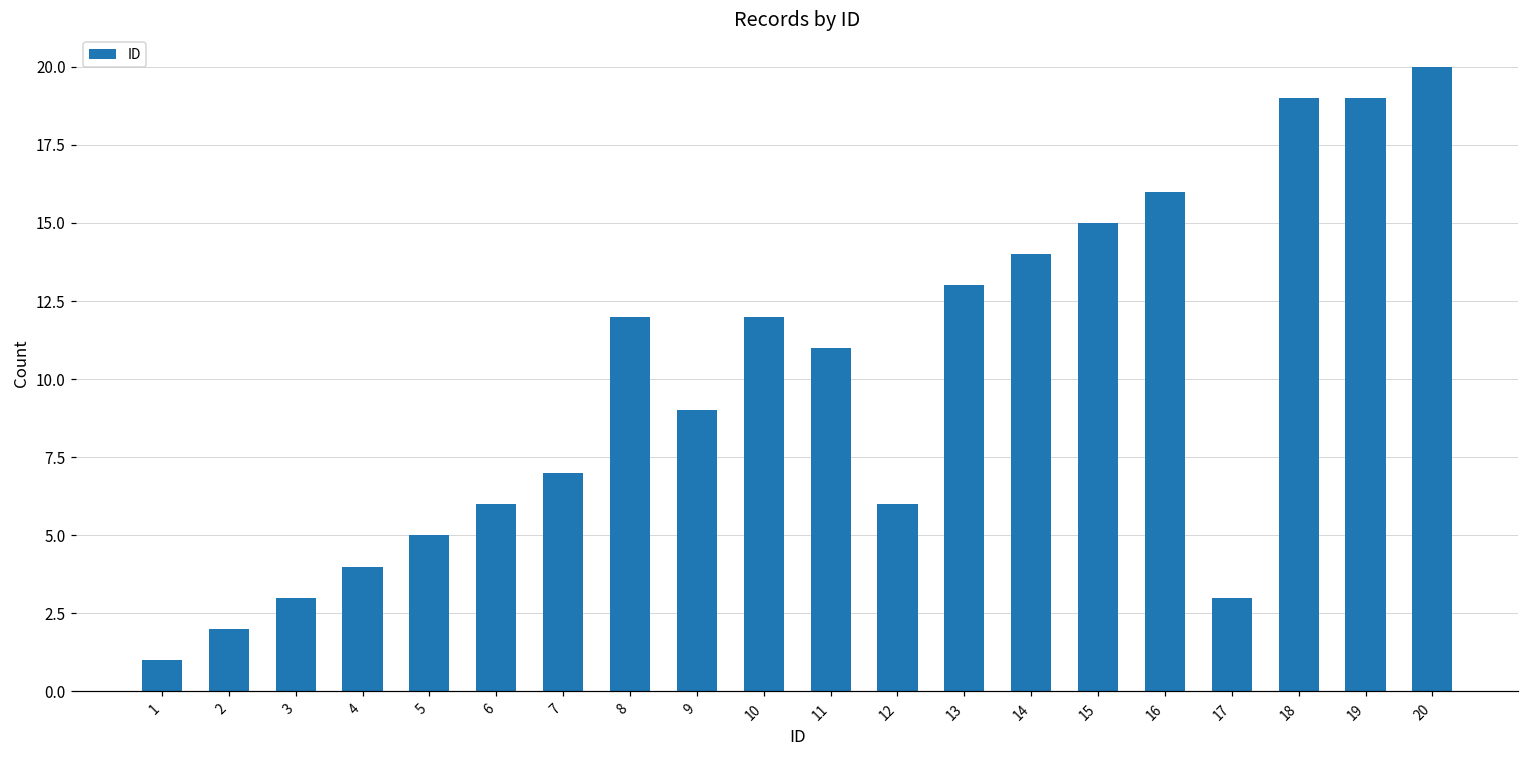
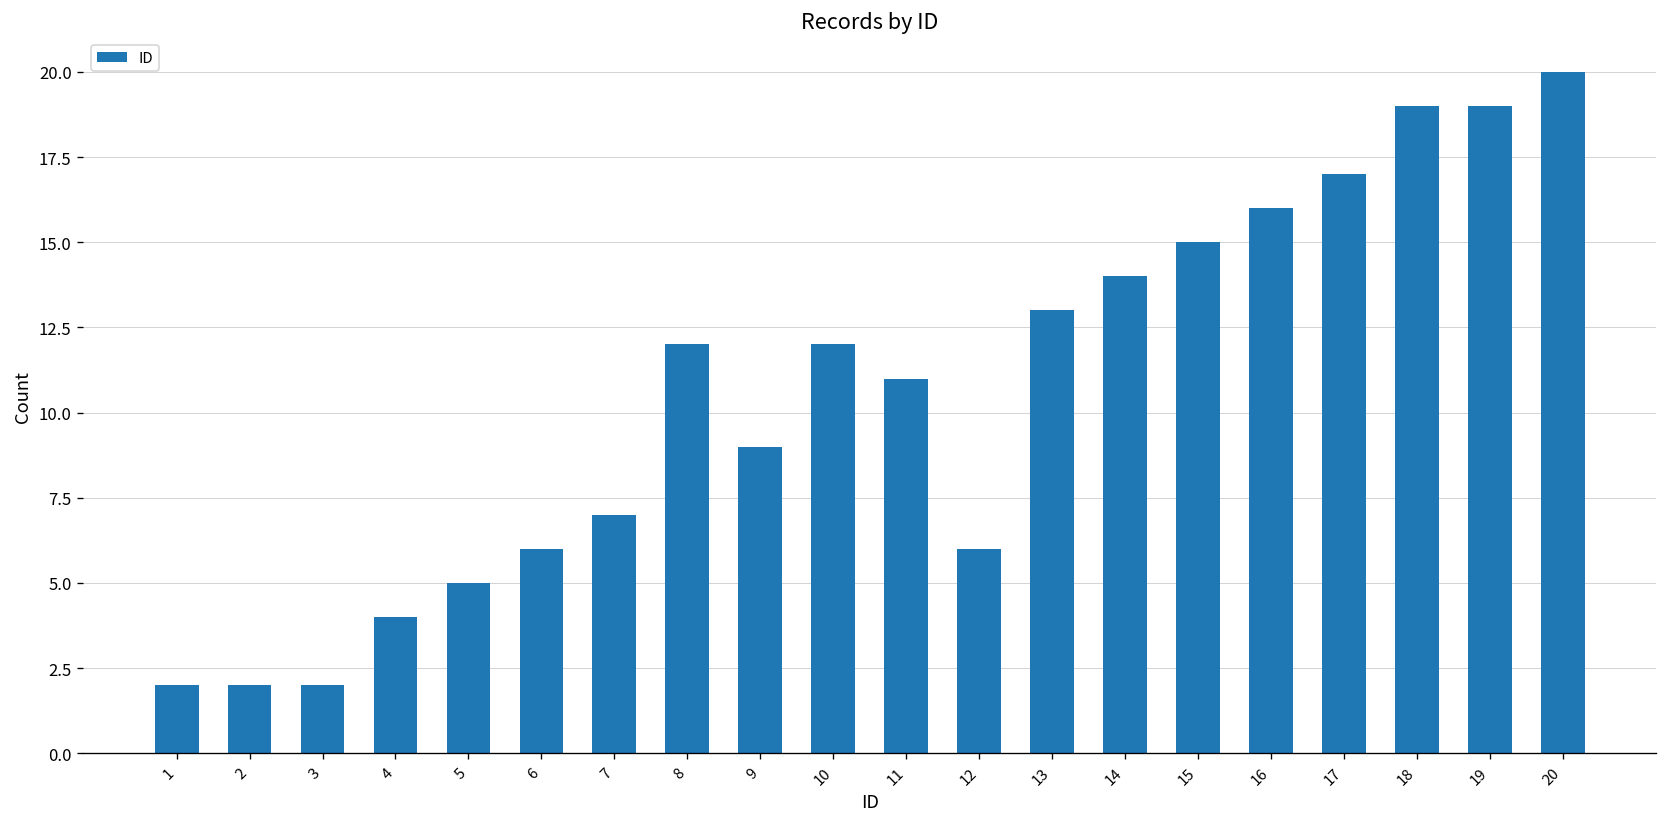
1: 1 -> 2
3: 3 -> 2
17: 3 -> 17
